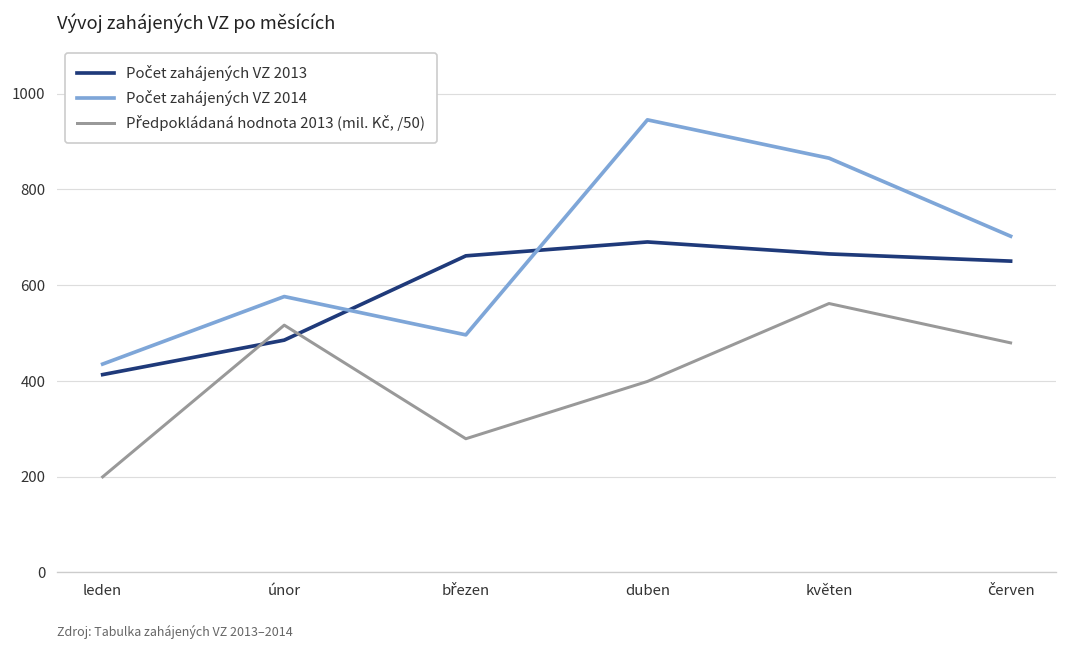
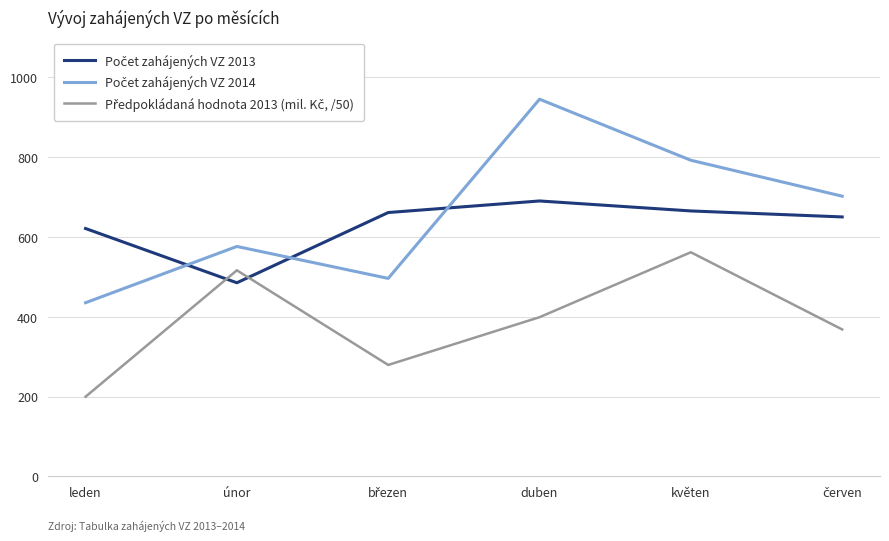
Počet zahájených VZ 2013, leden: 410 -> 620
Počet zahájených VZ 2014, květen: 870 -> 790
Předpokládaná hodnota 2013 (mil. Kč, /50), červen: 480 -> 370
